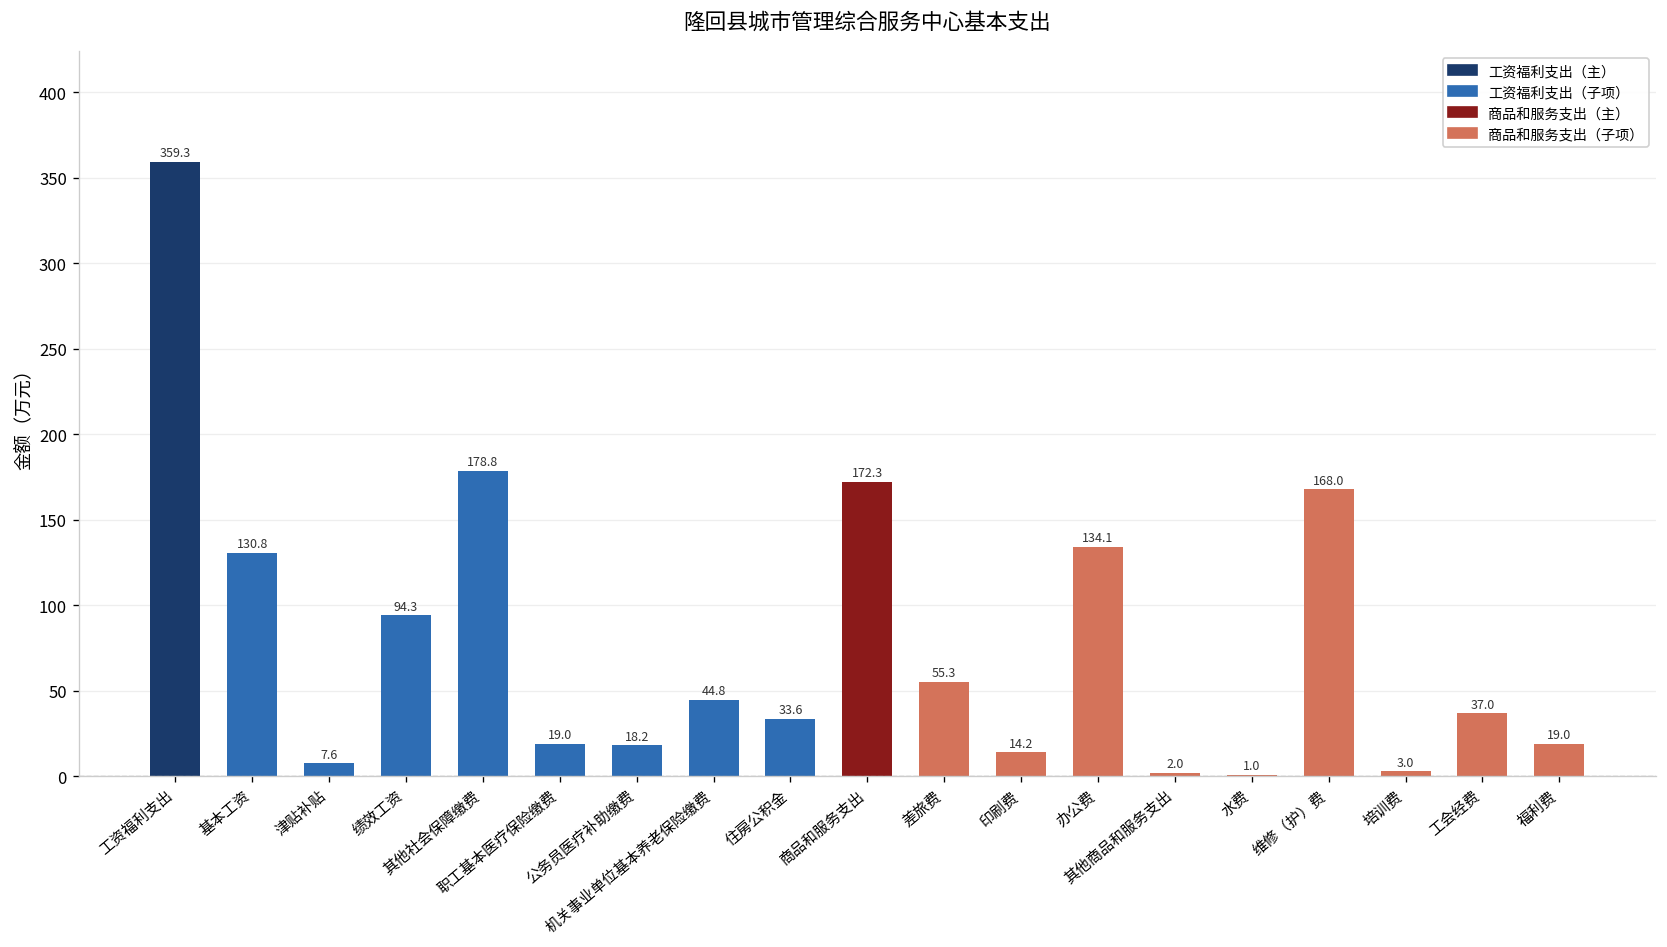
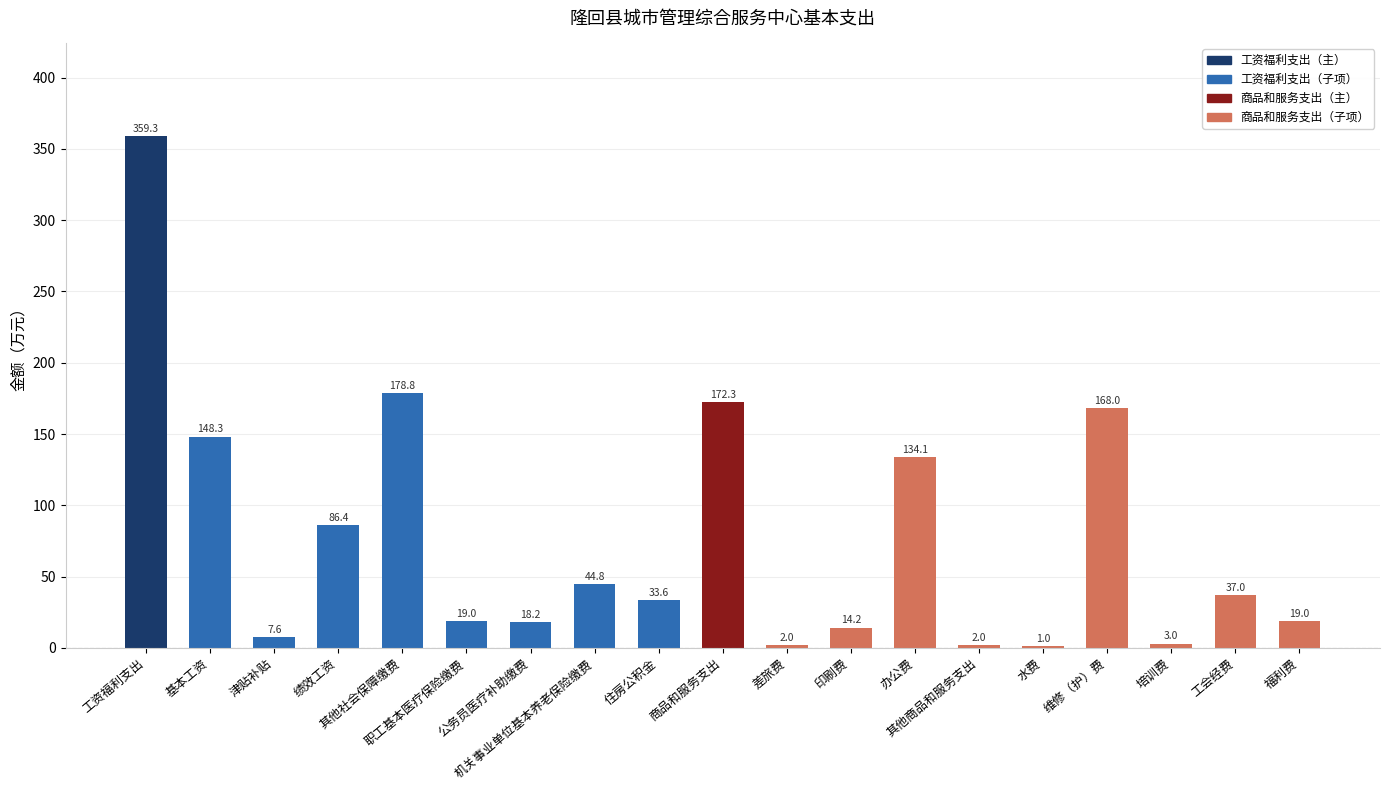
基本工资: 130.8 -> 148.3
绩效工资: 94.3 -> 86.4
差旅费: 55.3 -> 2.0
